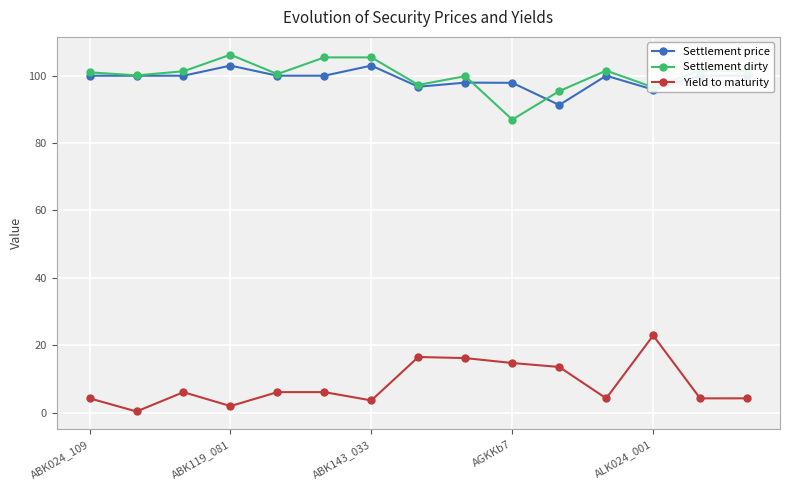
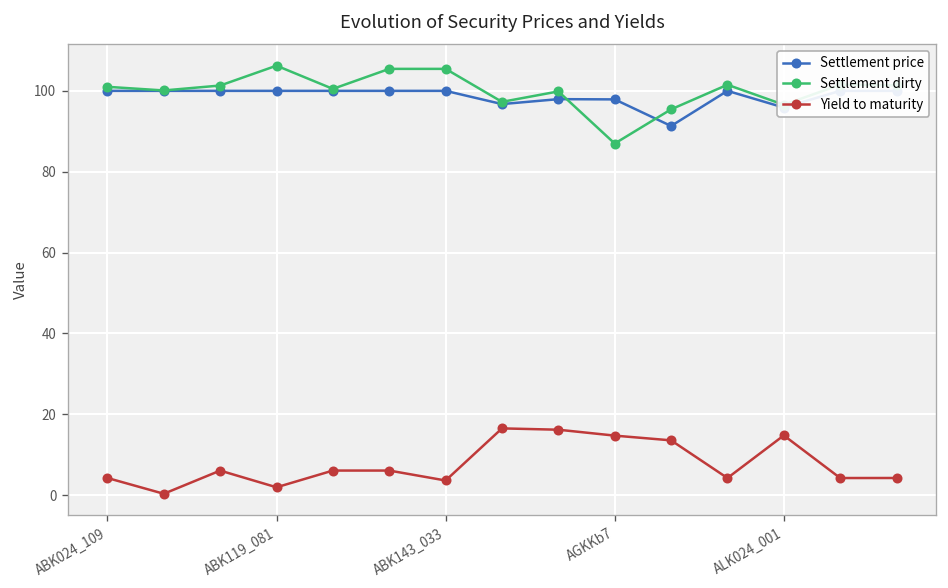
Settlement price, ABK119_081: 103 -> 100
Settlement price, ABK143_033: 103 -> 100
Yield to maturity, ALK024_001: 23 -> 15
